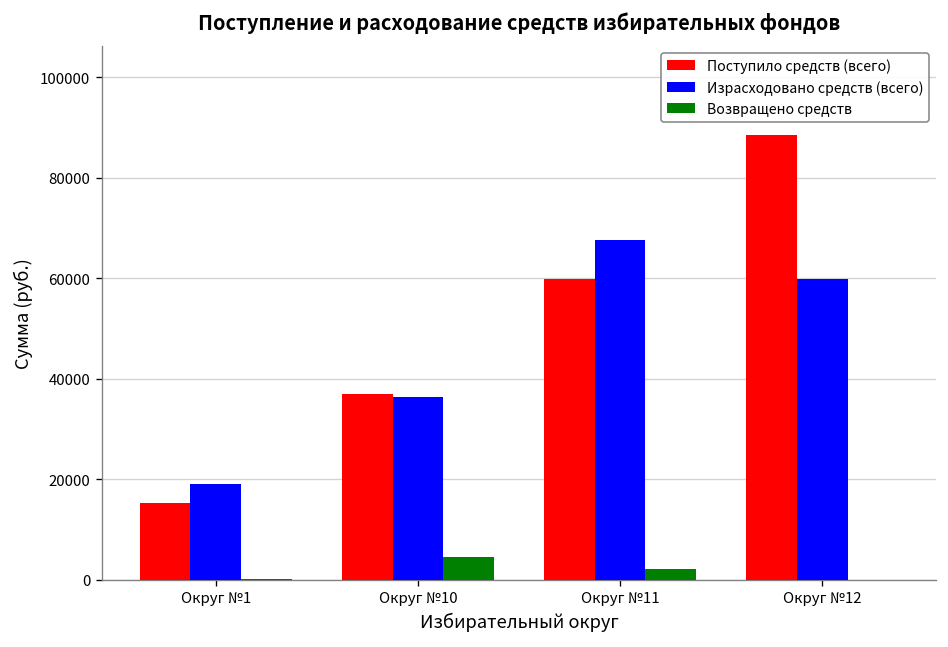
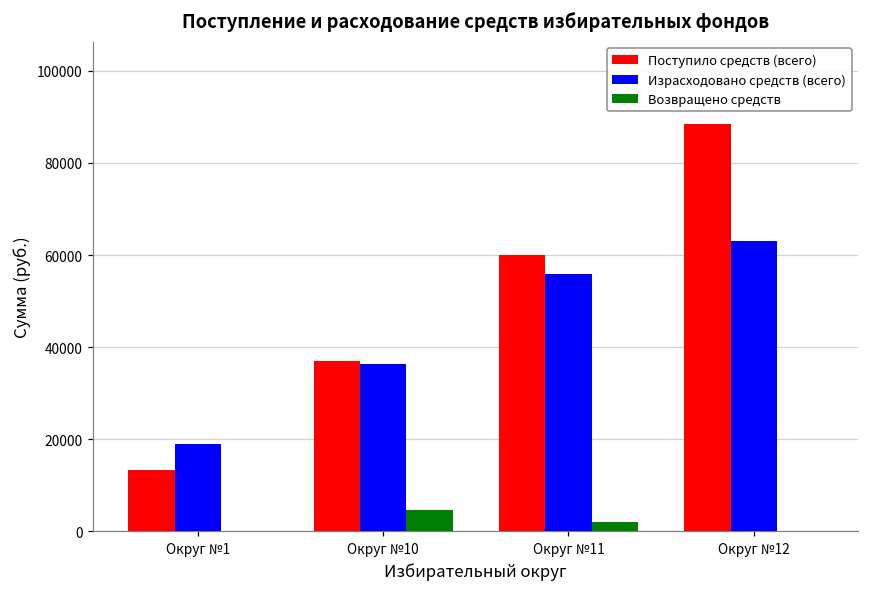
Поступило средств (всего), Округ №1: 15000 -> 13000
Израсходовано средств (всего), Округ №11: 68000 -> 56000
Израсходовано средств (всего), Округ №12: 60000 -> 63000
